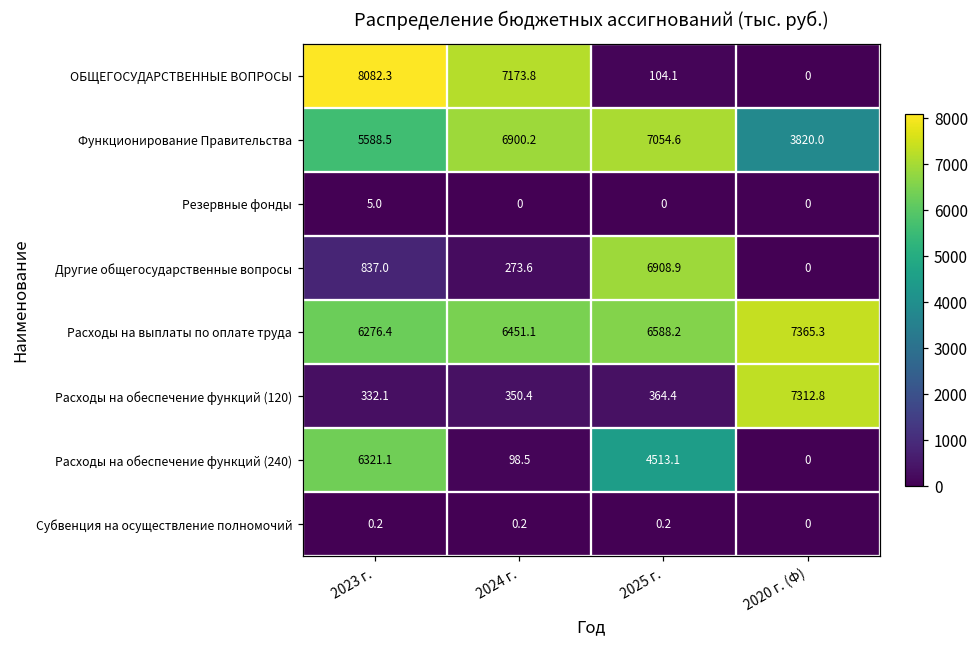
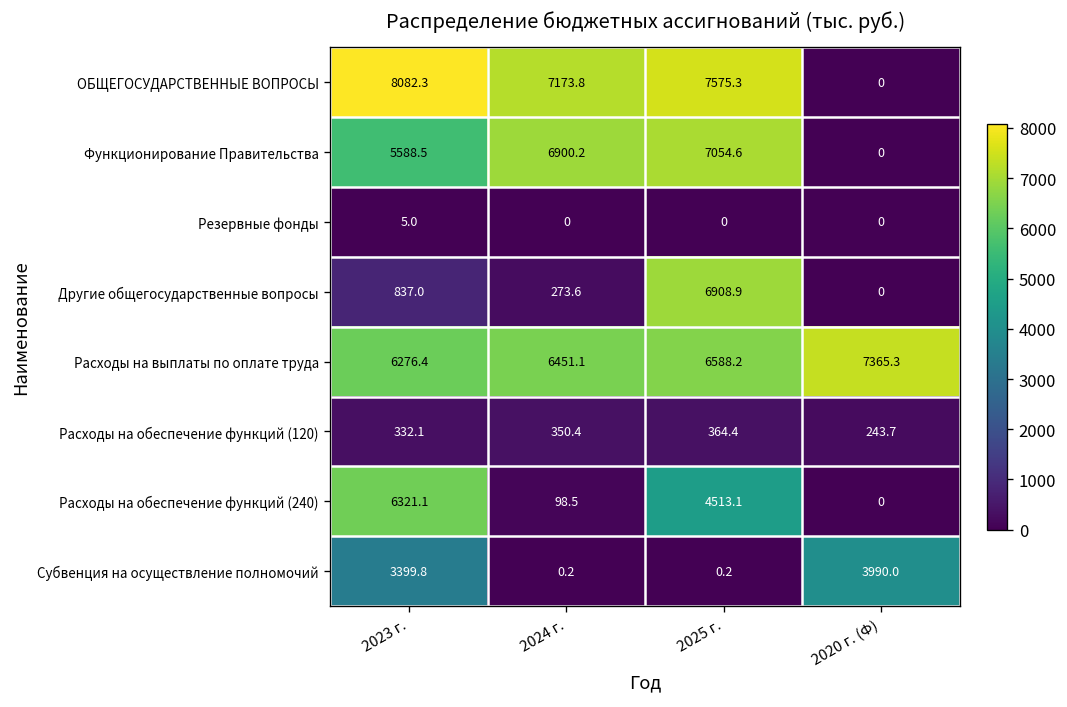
ОБЩЕГОСУДАРСТВЕННЫЕ ВОПРОСЫ, 2025 г.: 104.1 -> 7575.3
Функционирование Правительства, 2020 г. (Ф): 3820.0 -> 0
Расходы на обеспечение функций (120), 2020 г. (Ф): 7312.8 -> 243.7
Субвенция на осуществление полномочий, 2023 г.: 0.2 -> 3399.8
Субвенция на осуществление полномочий, 2020 г. (Ф): 0 -> 3990.0
